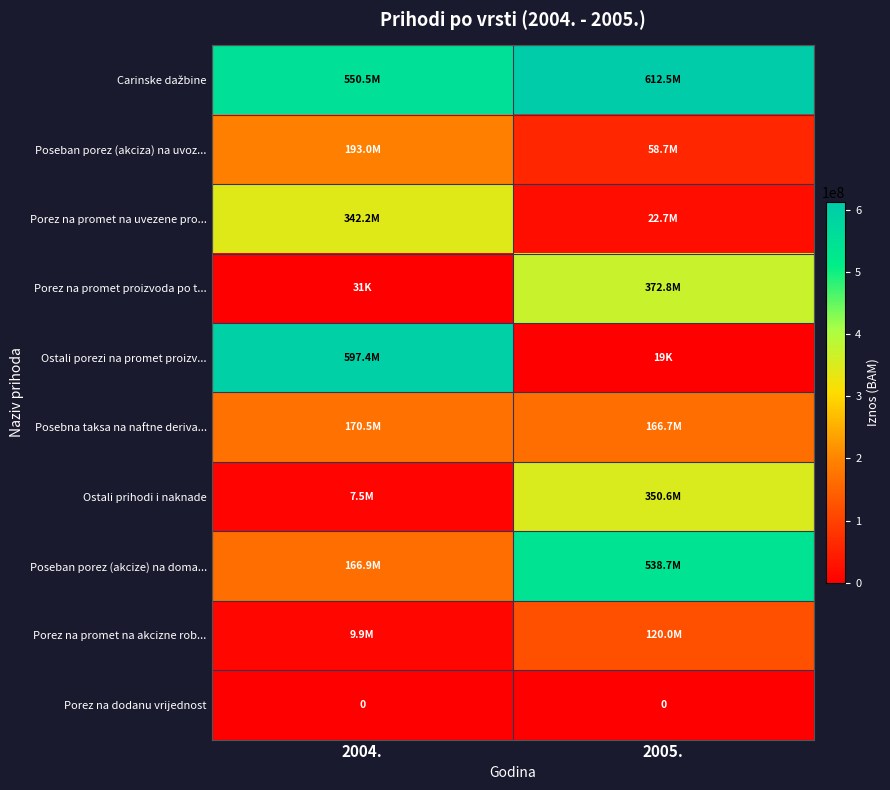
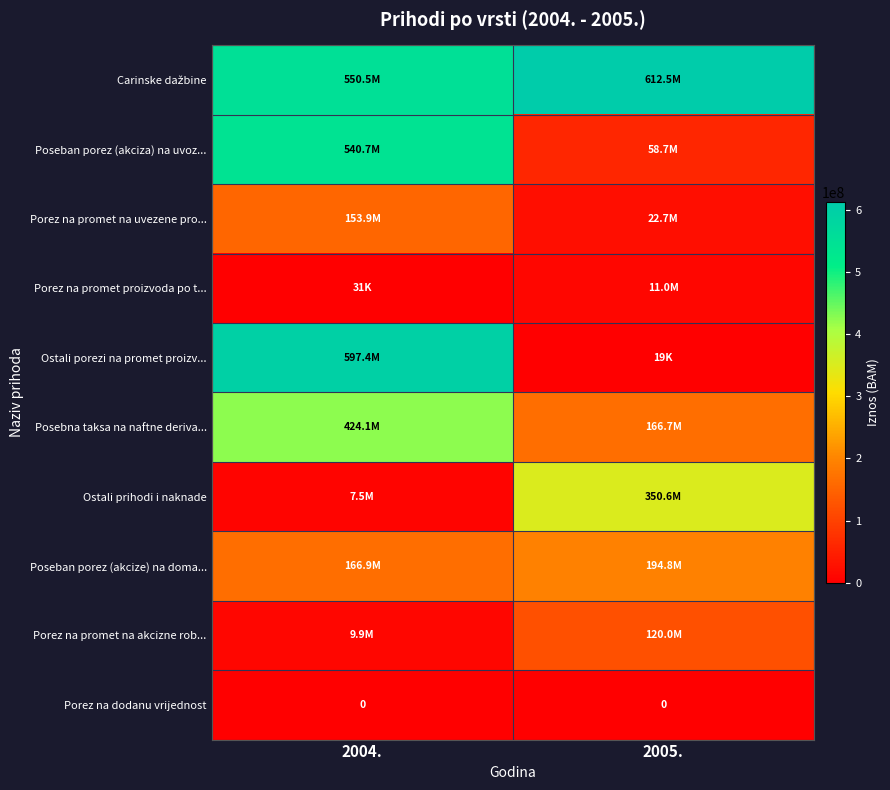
Poseban porez (akciza) na uvoz..., 2004.: 193.0M -> 540.7M
Porez na promet na uvezene pro..., 2004.: 342.2M -> 153.9M
Porez na promet proizvoda po t..., 2005.: 372.8M -> 11.0M
Posebna taksa na naftne deriva..., 2004.: 170.5M -> 424.1M
Poseban porez (akcize) na doma..., 2005.: 538.7M -> 194.8M
